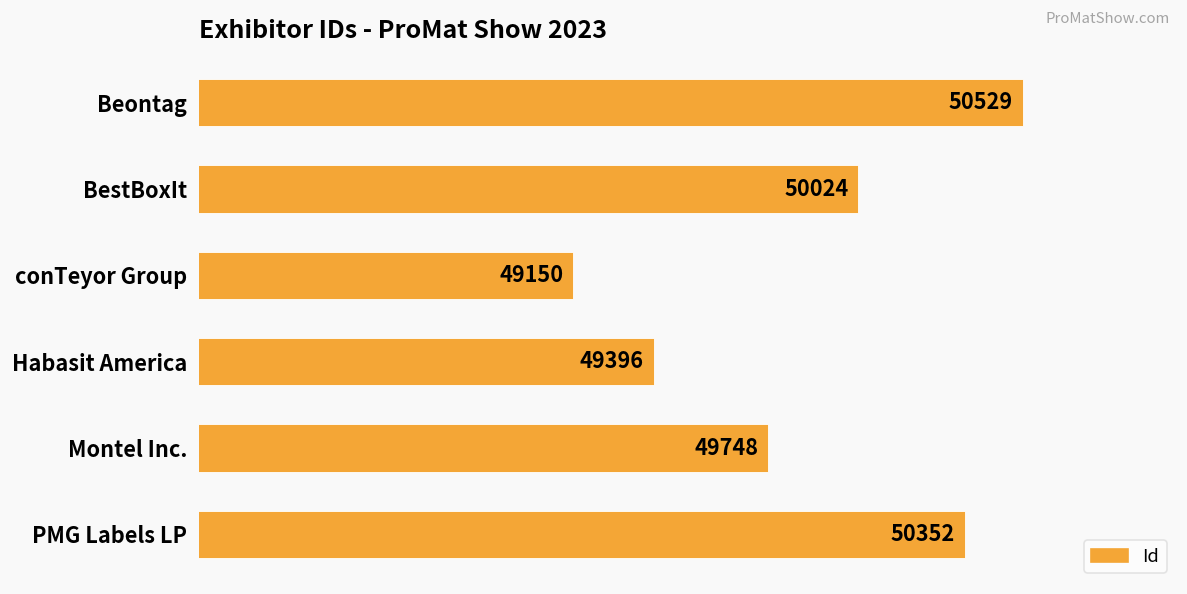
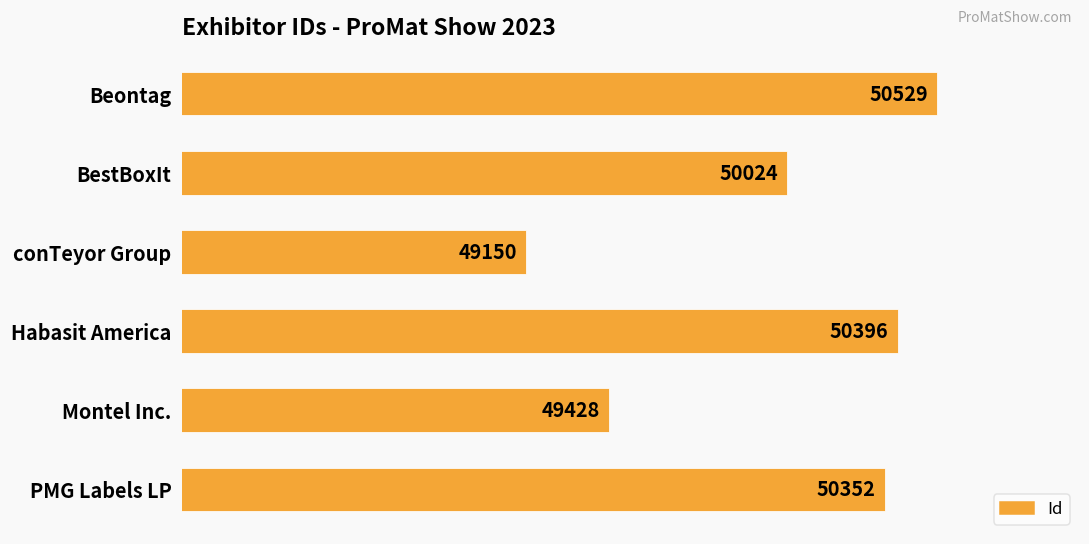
Habasit America: 49396 -> 50396
Montel Inc.: 49748 -> 49428
